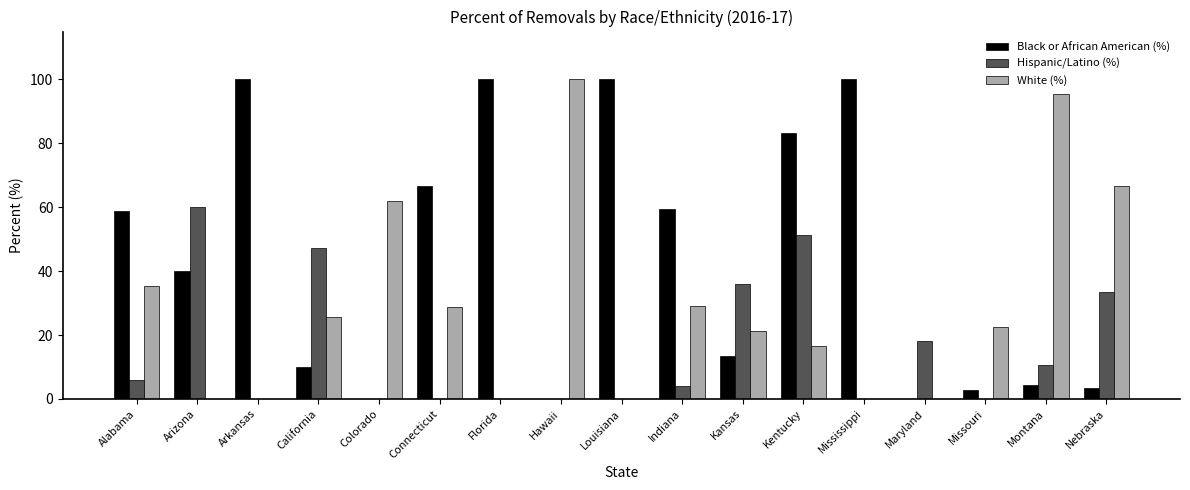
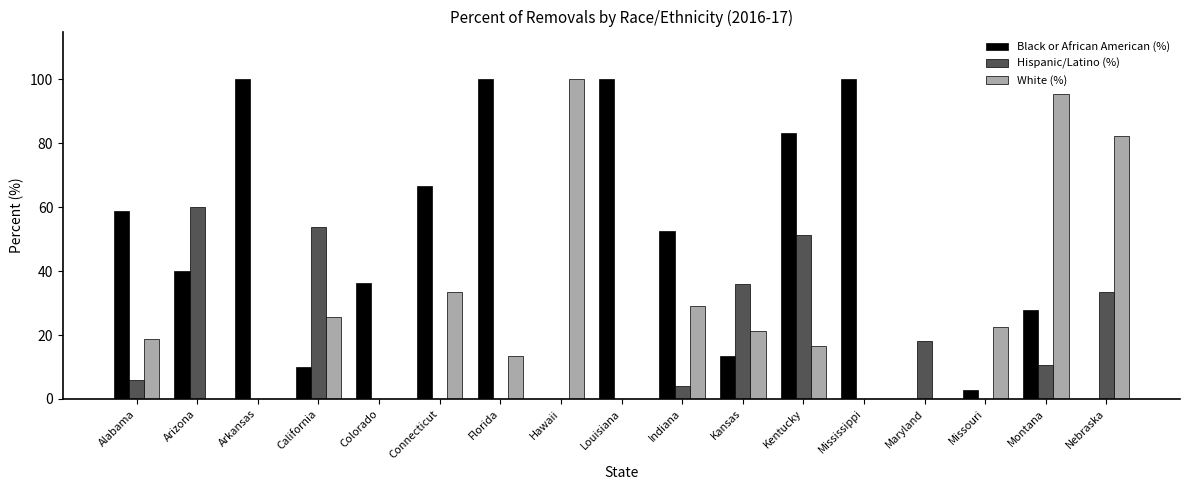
White (%), Alabama: 35 -> 19
Hispanic/Latino (%), California: 47 -> 54
Black or African American (%), Colorado: 0 -> 36
White (%), Colorado: 62 -> 0
White (%), Connecticut: 29 -> 33
White (%), Florida: 0 -> 13
Black or African American (%), Indiana: 59 -> 52
Black or African American (%), Montana: 4 -> 28
Black or African American (%), Nebraska: 3 -> 0
White (%), Nebraska: 67 -> 82
